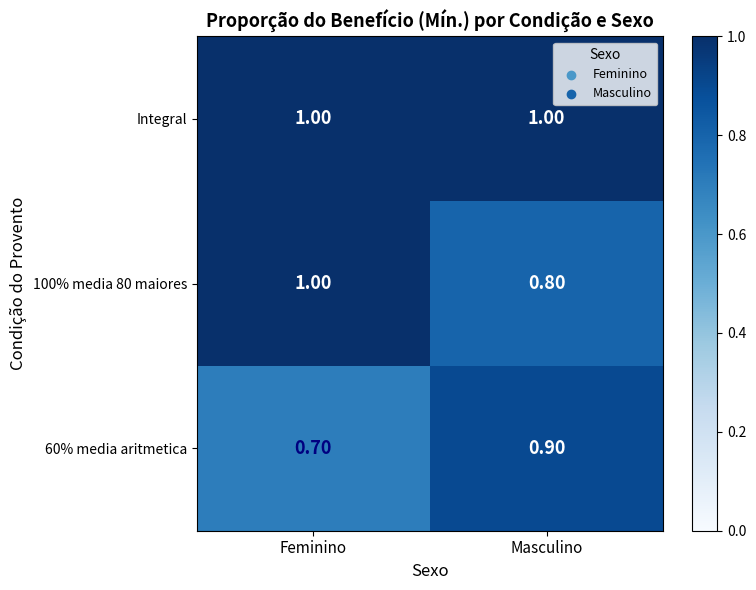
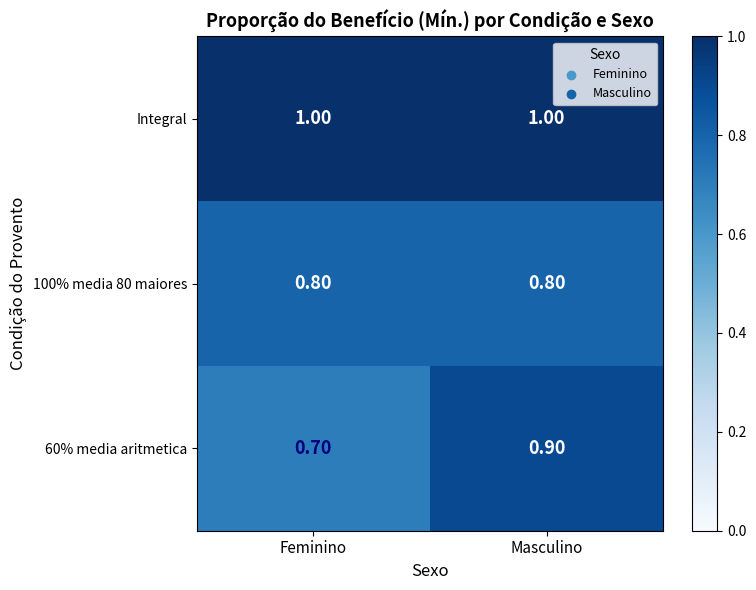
100% media 80 maiores, Feminino: 1.00 -> 0.80
